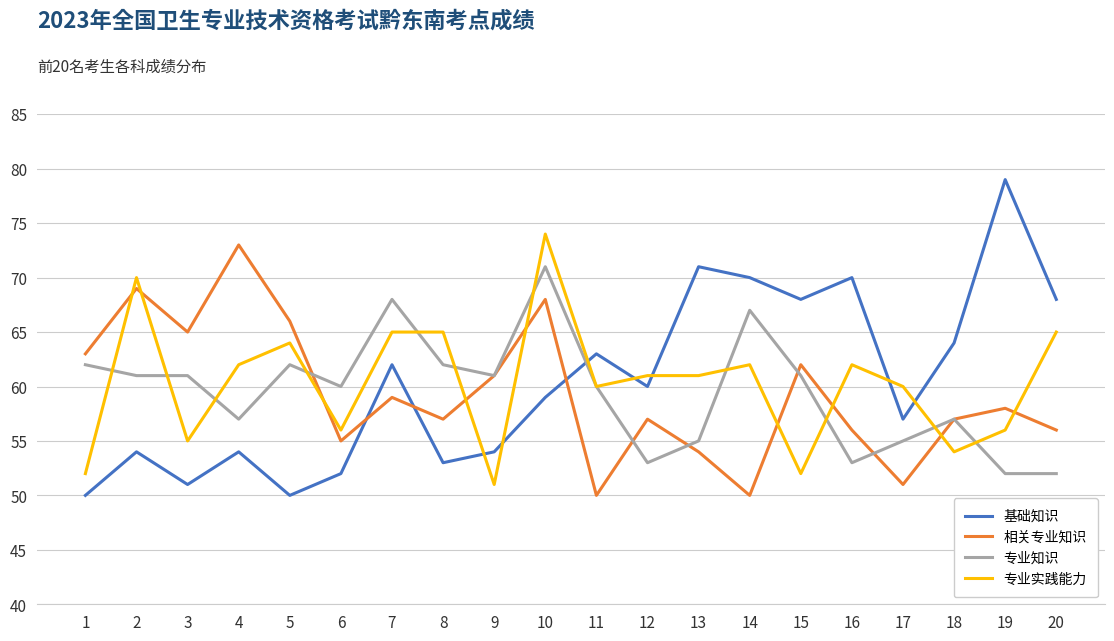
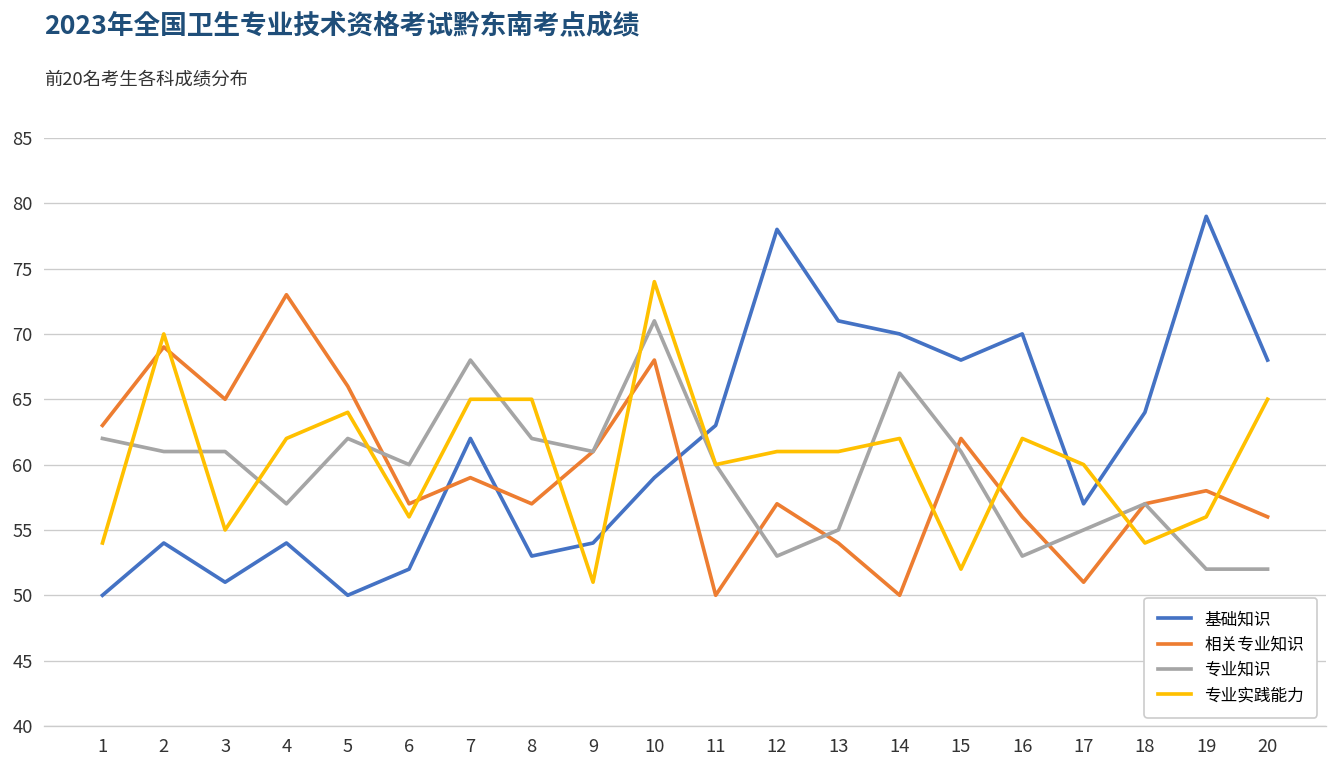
专业实践能力, 1: 52 -> 54
相关专业知识, 6: 55 -> 57
基础知识, 12: 60 -> 78
